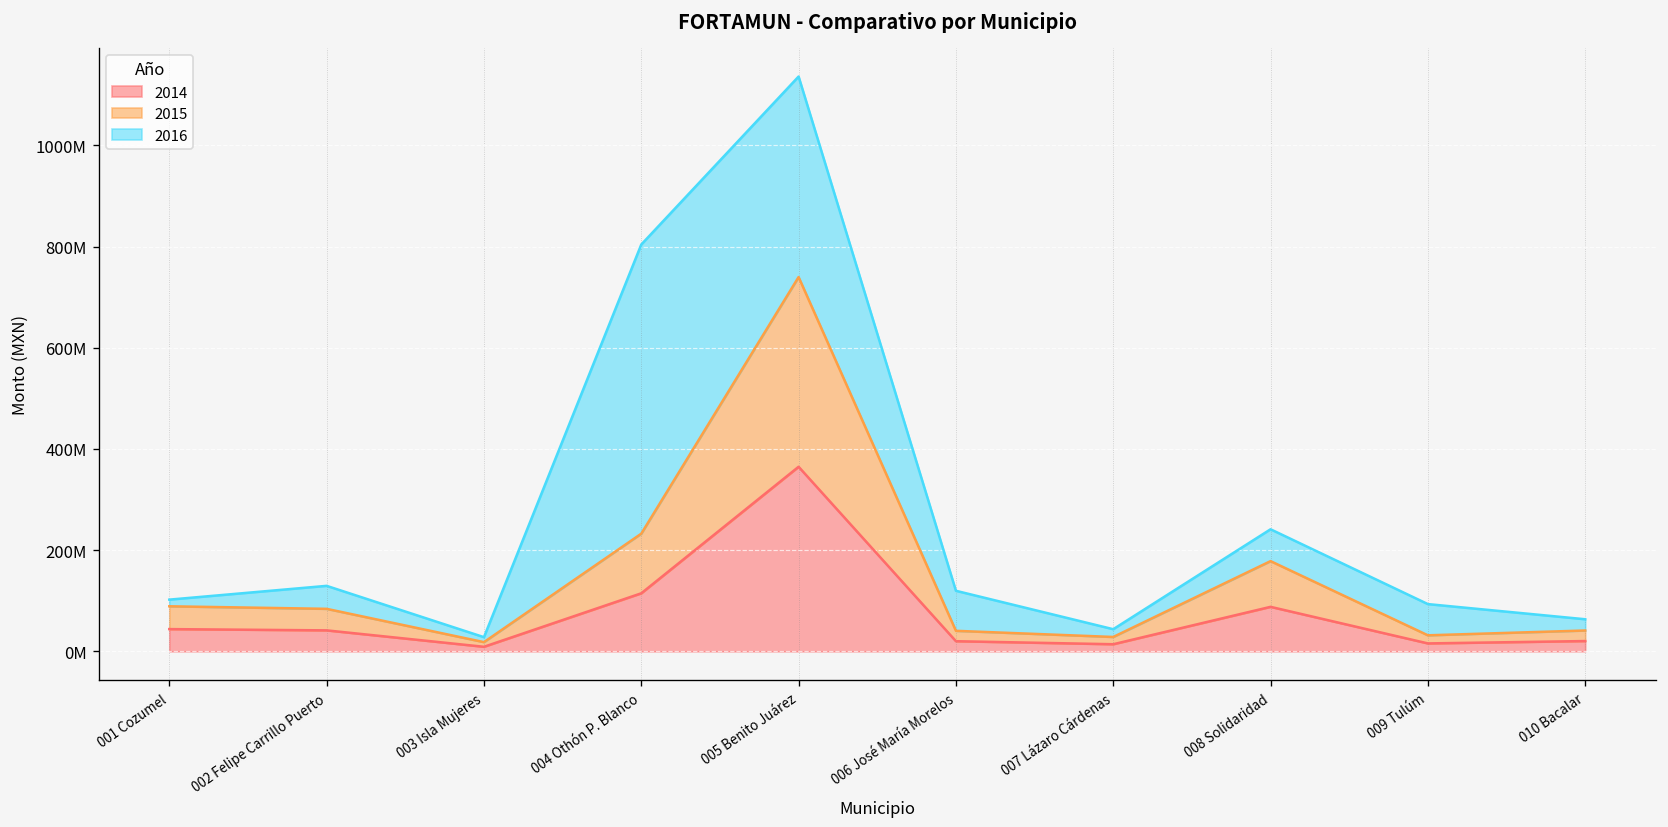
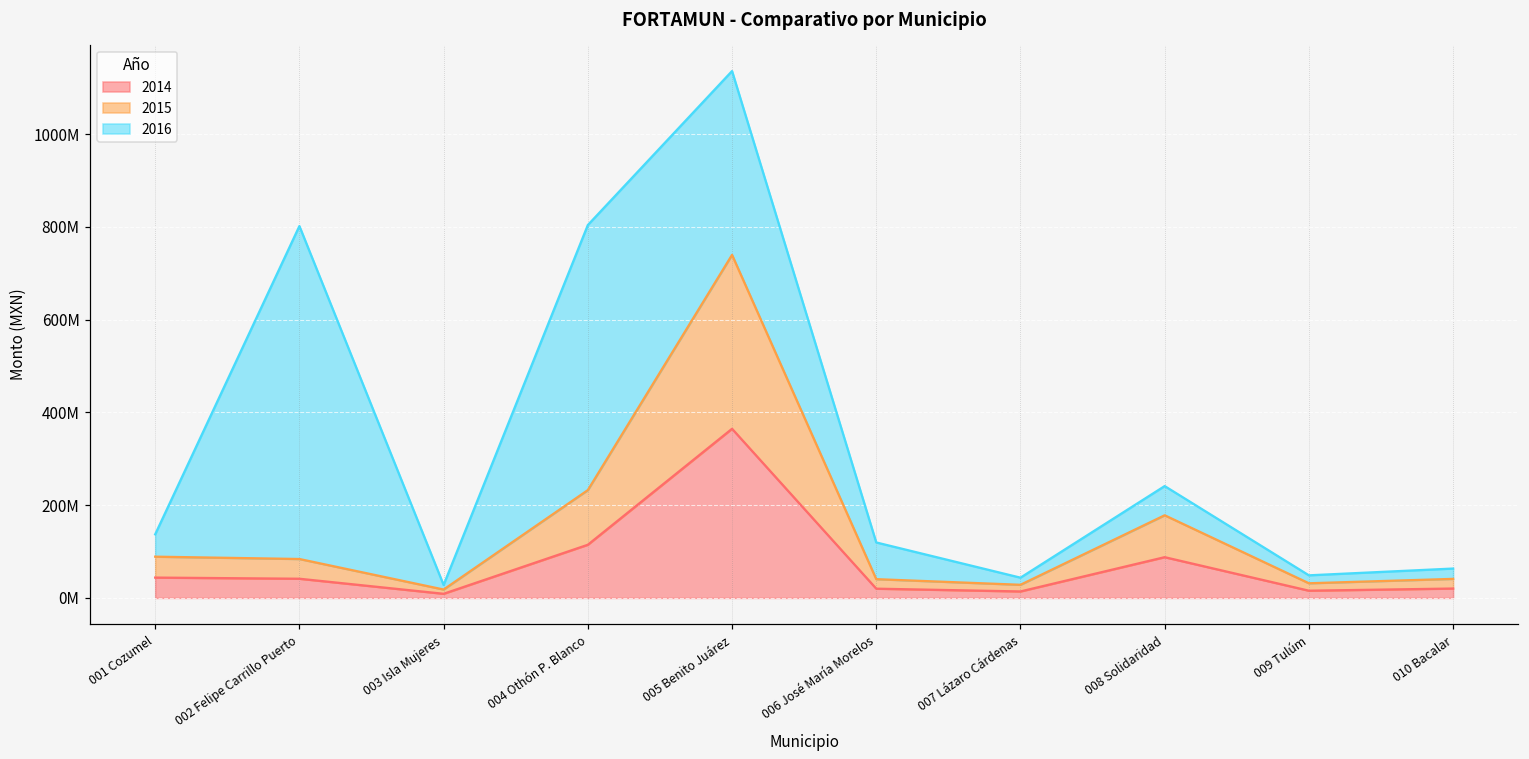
2016, 001 Cozumel: 10000000 -> 50000000
2016, 002 Felipe Carrillo Puerto: 50000000 -> 720000000
2016, 009 Tulúm: 60000000 -> 20000000
